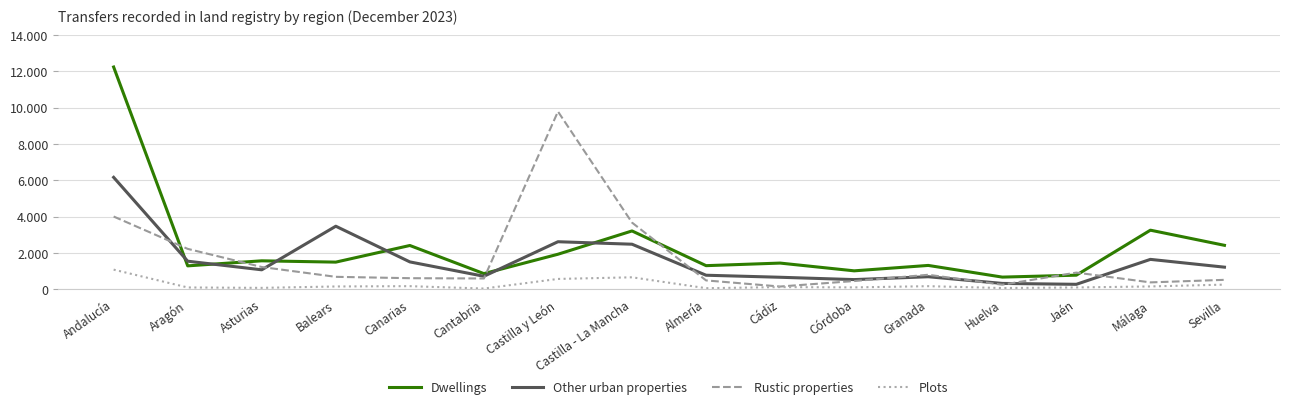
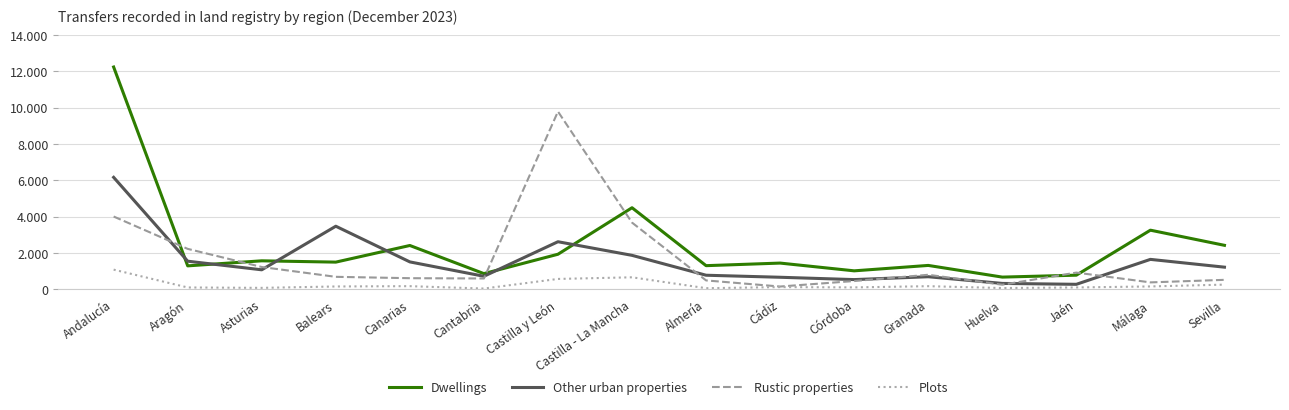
Dwellings, Castilla - La Mancha: 3.2 -> 4.5
Other urban properties, Castilla - La Mancha: 2.5 -> 1.9
